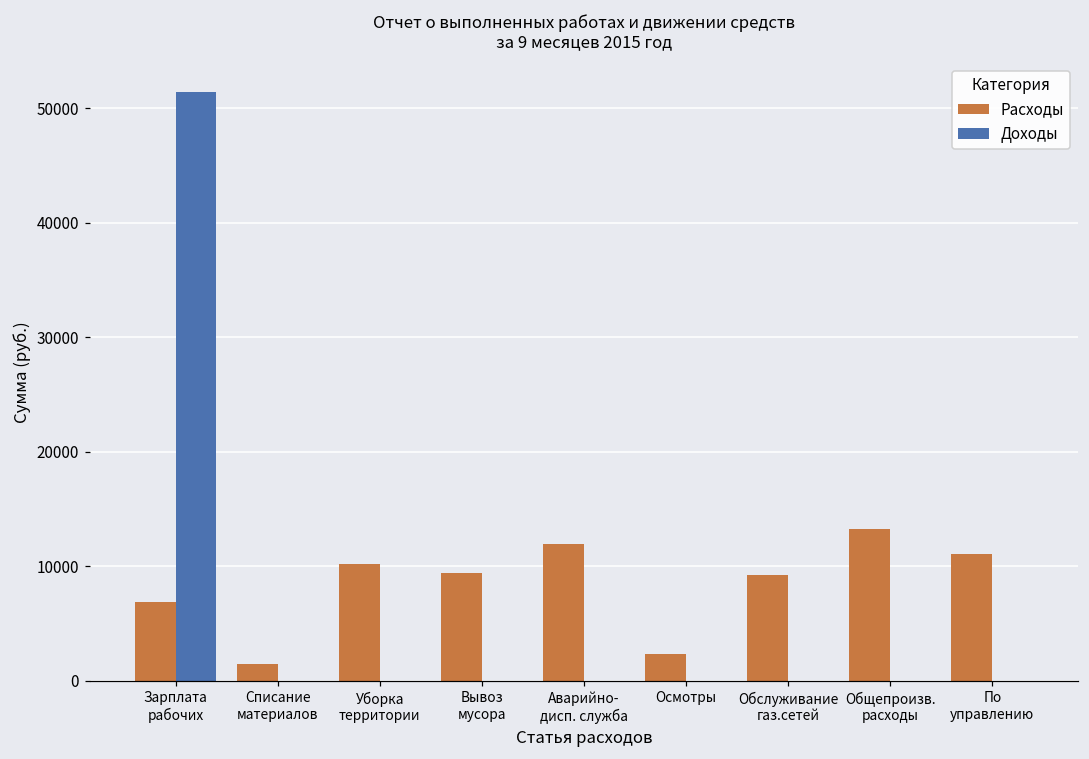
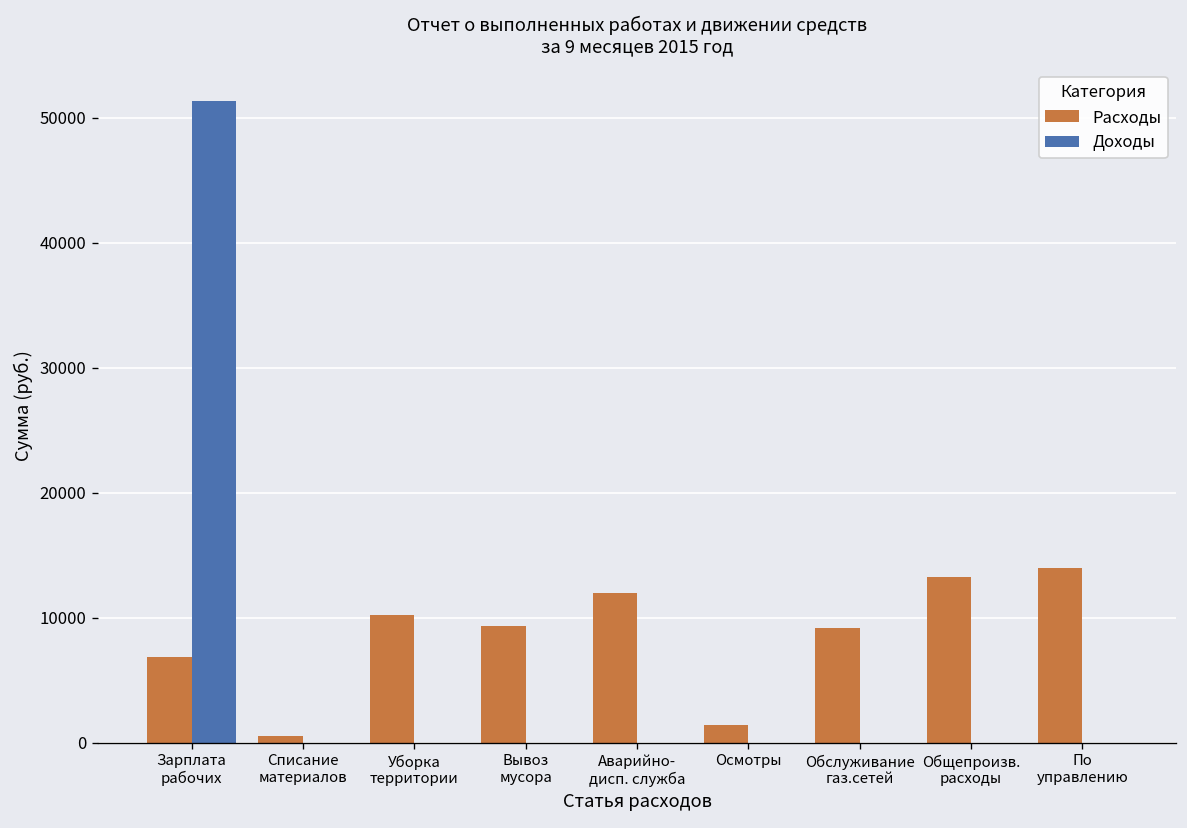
Расходы, Списание материалов: 1500 -> 500
Расходы, Осмотры: 2300 -> 1400
Расходы, По управлению: 11000 -> 14000
